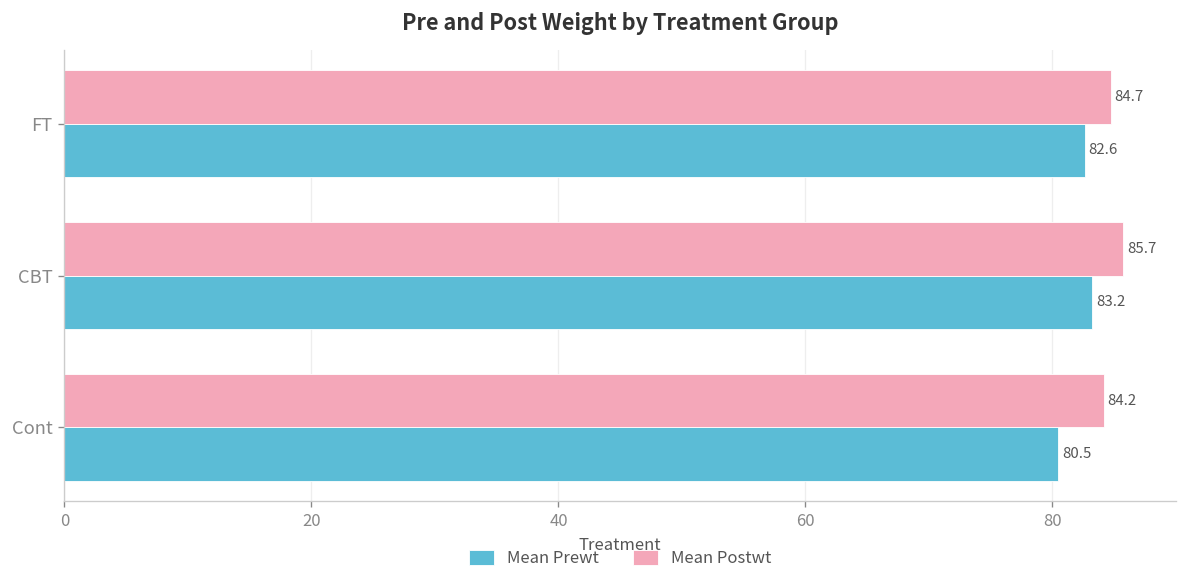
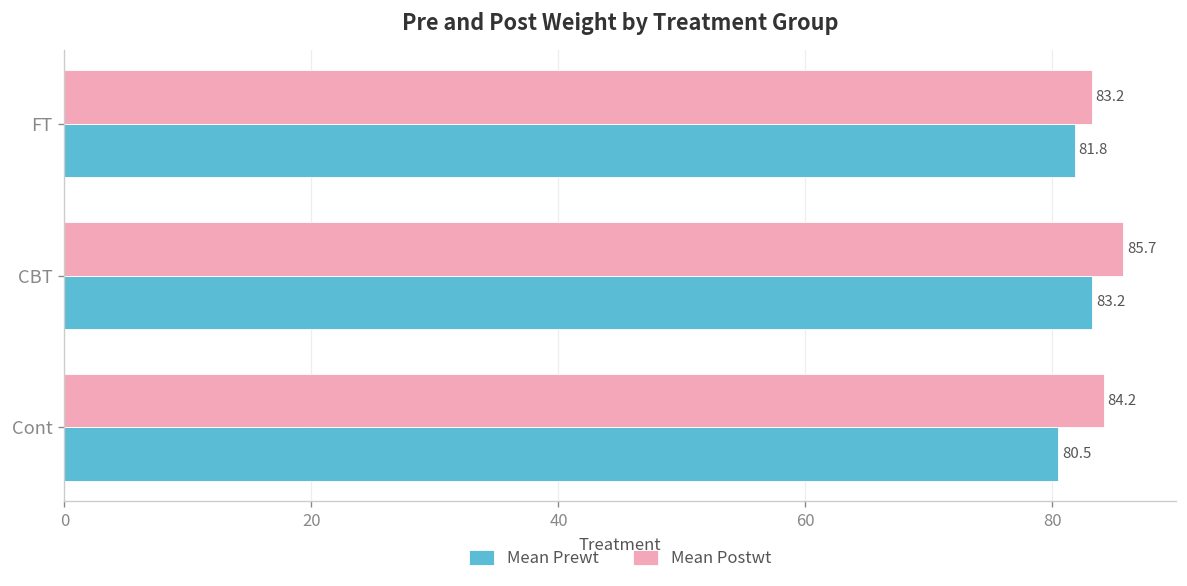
Mean Postwt, FT: 84.7 -> 83.2
Mean Prewt, FT: 82.6 -> 81.8
